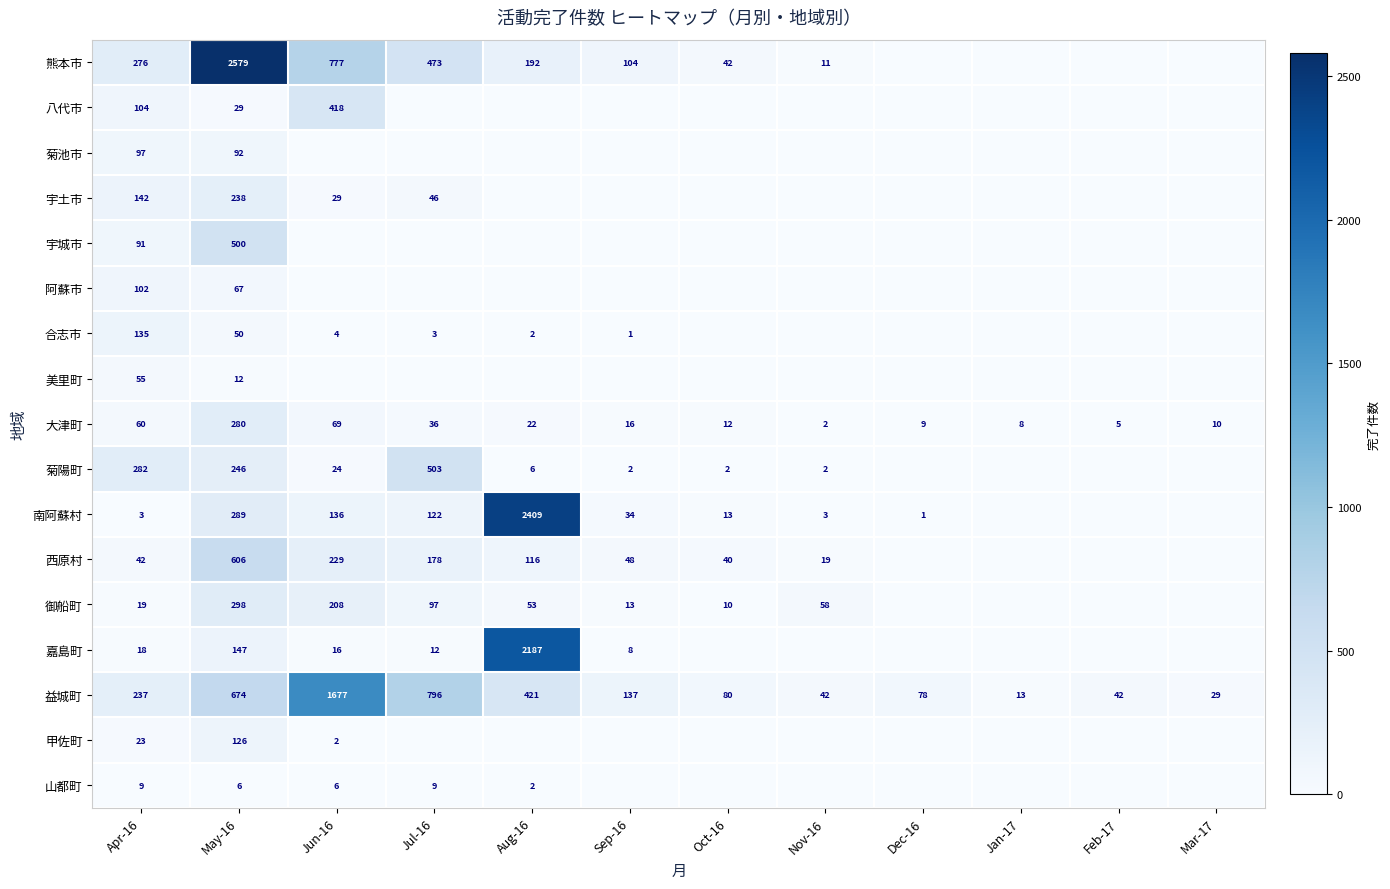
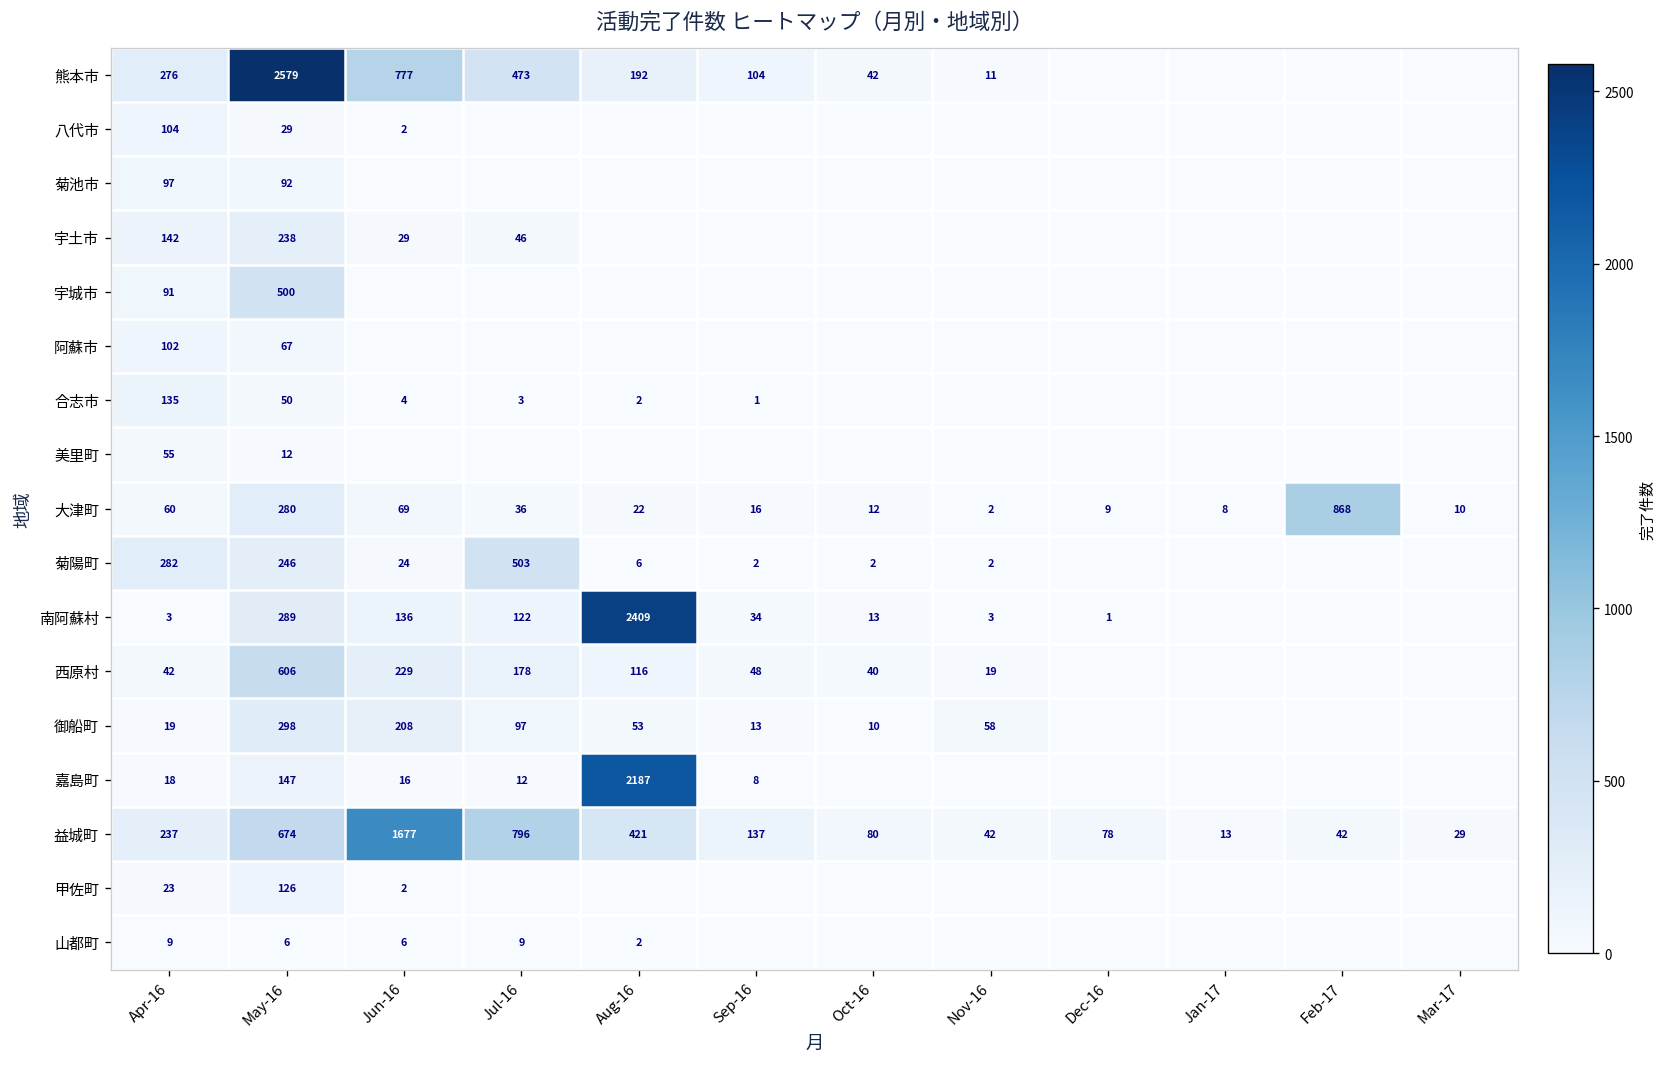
八代市, Jun-16: 418 -> 2
大津町, Feb-17: 5 -> 868
